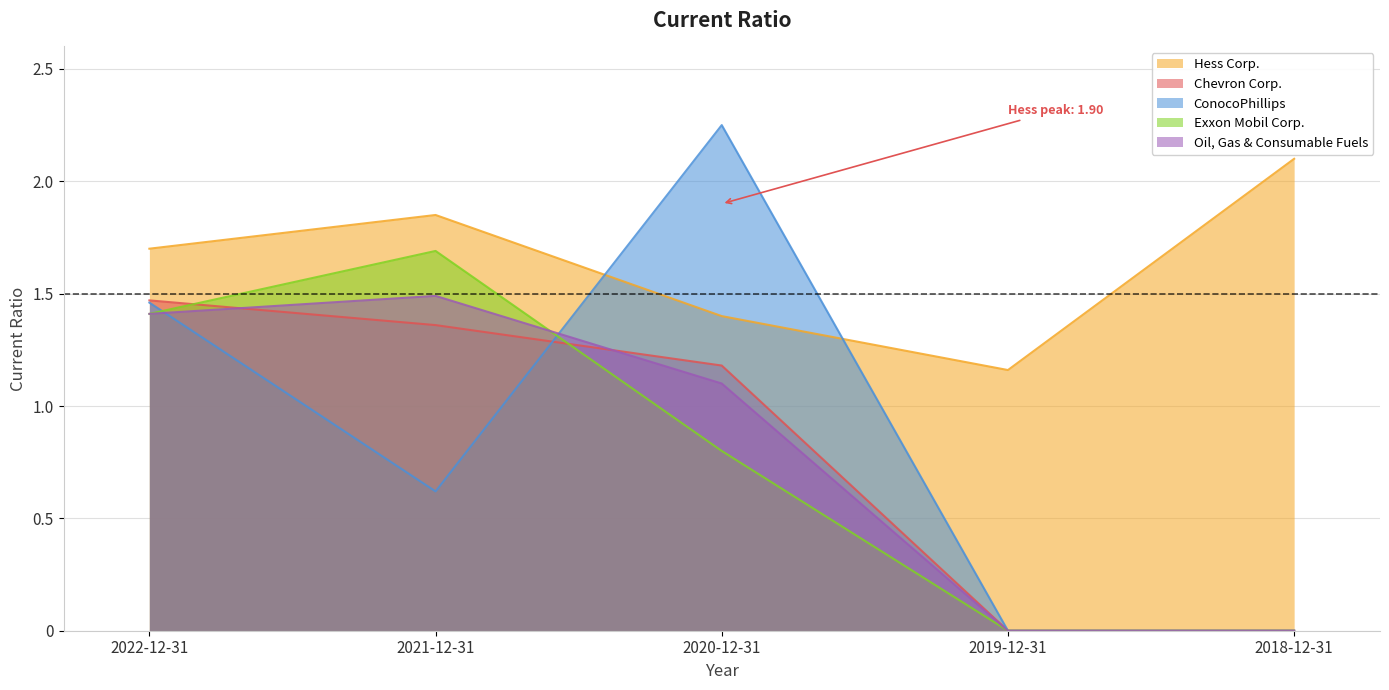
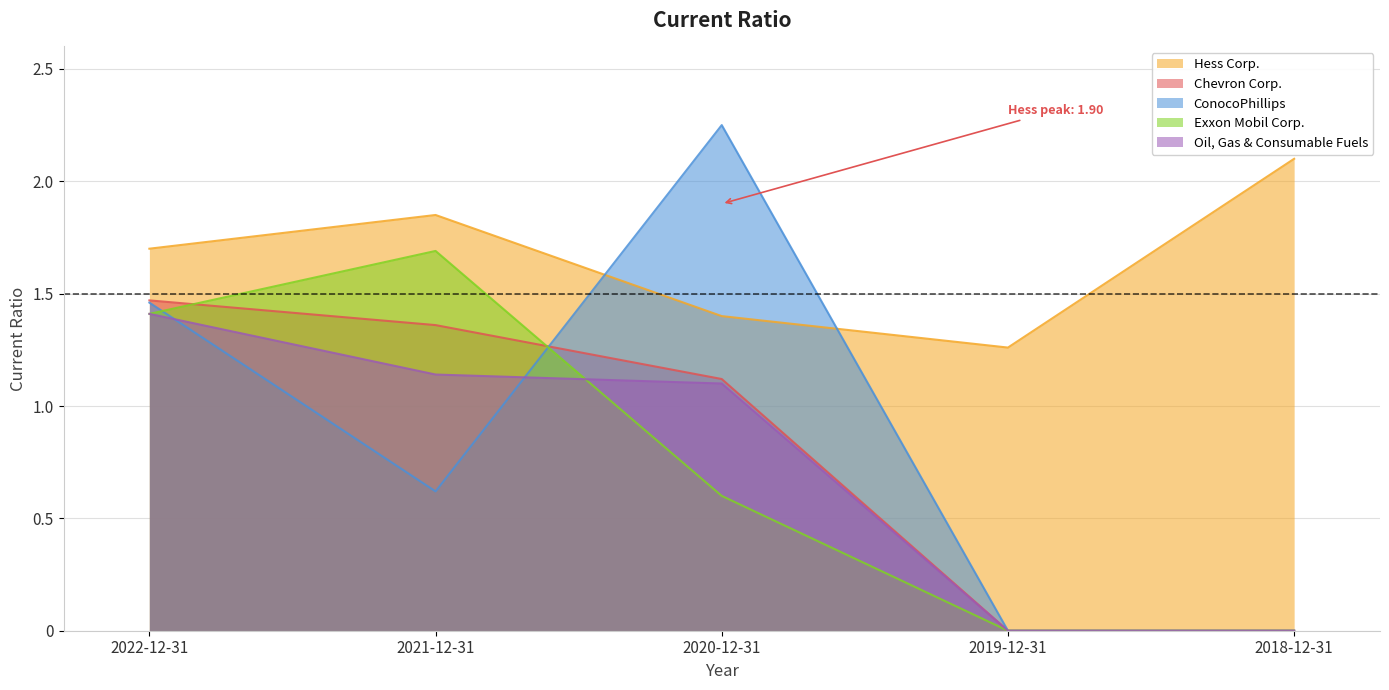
Oil, Gas & Consumable Fuels, 2021-12-31: 1.49 -> 1.14
Chevron Corp., 2020-12-31: 1.18 -> 1.12
Exxon Mobil Corp., 2020-12-31: 0.8 -> 0.6
Hess Corp., 2019-12-31: 1.16 -> 1.26
